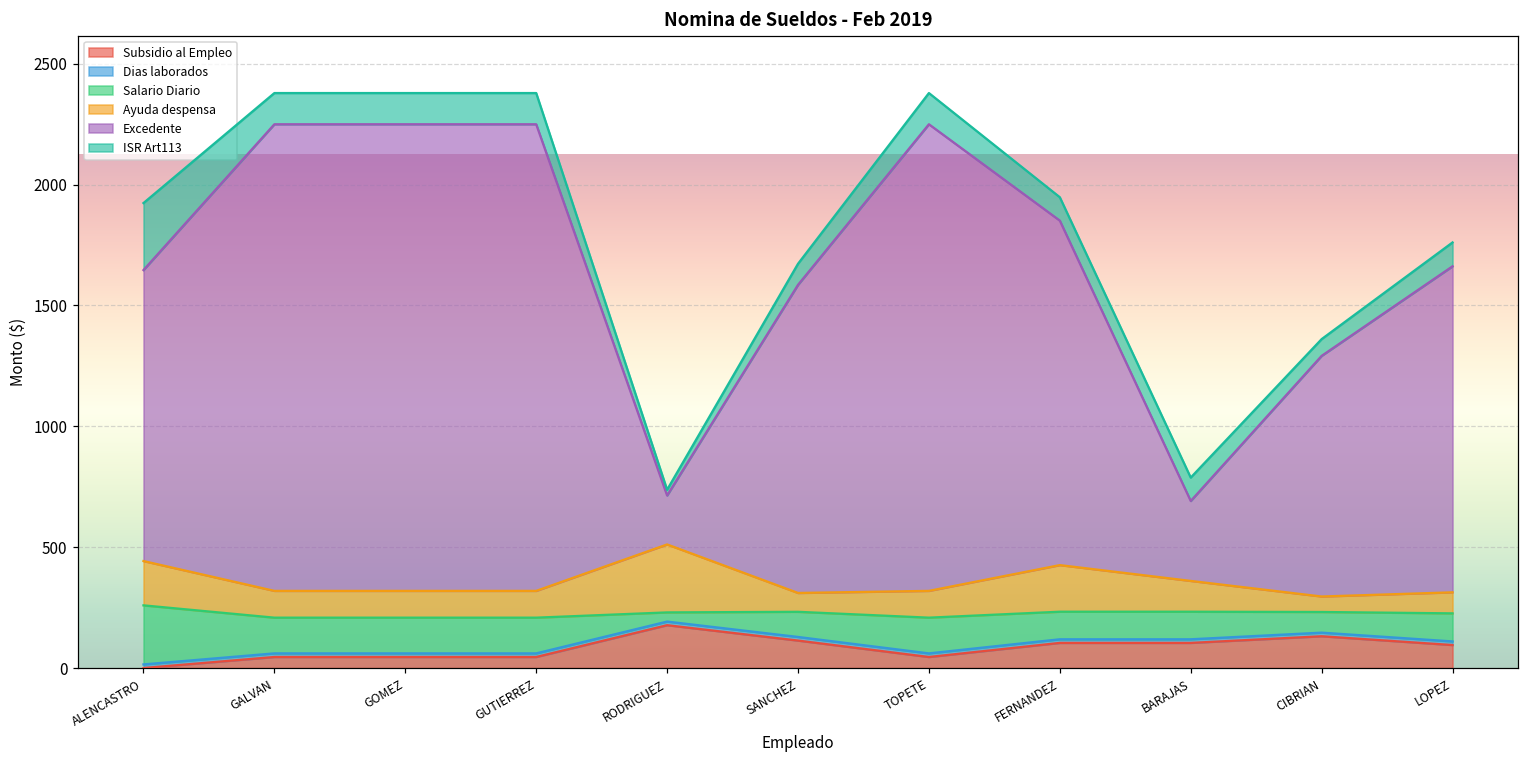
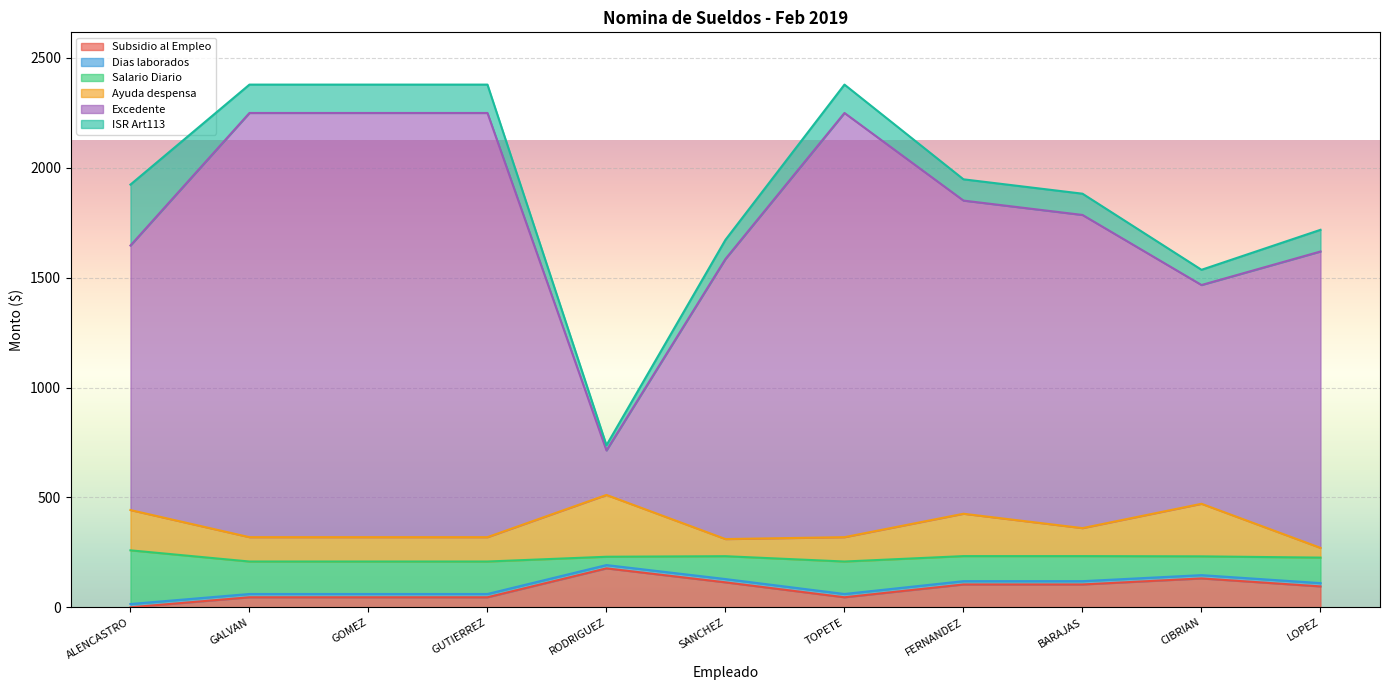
Excedente, BARAJAS: 330 -> 1430
Ayuda despensa, CIBRIAN: 60 -> 240
Ayuda despensa, LOPEZ: 90 -> 40
